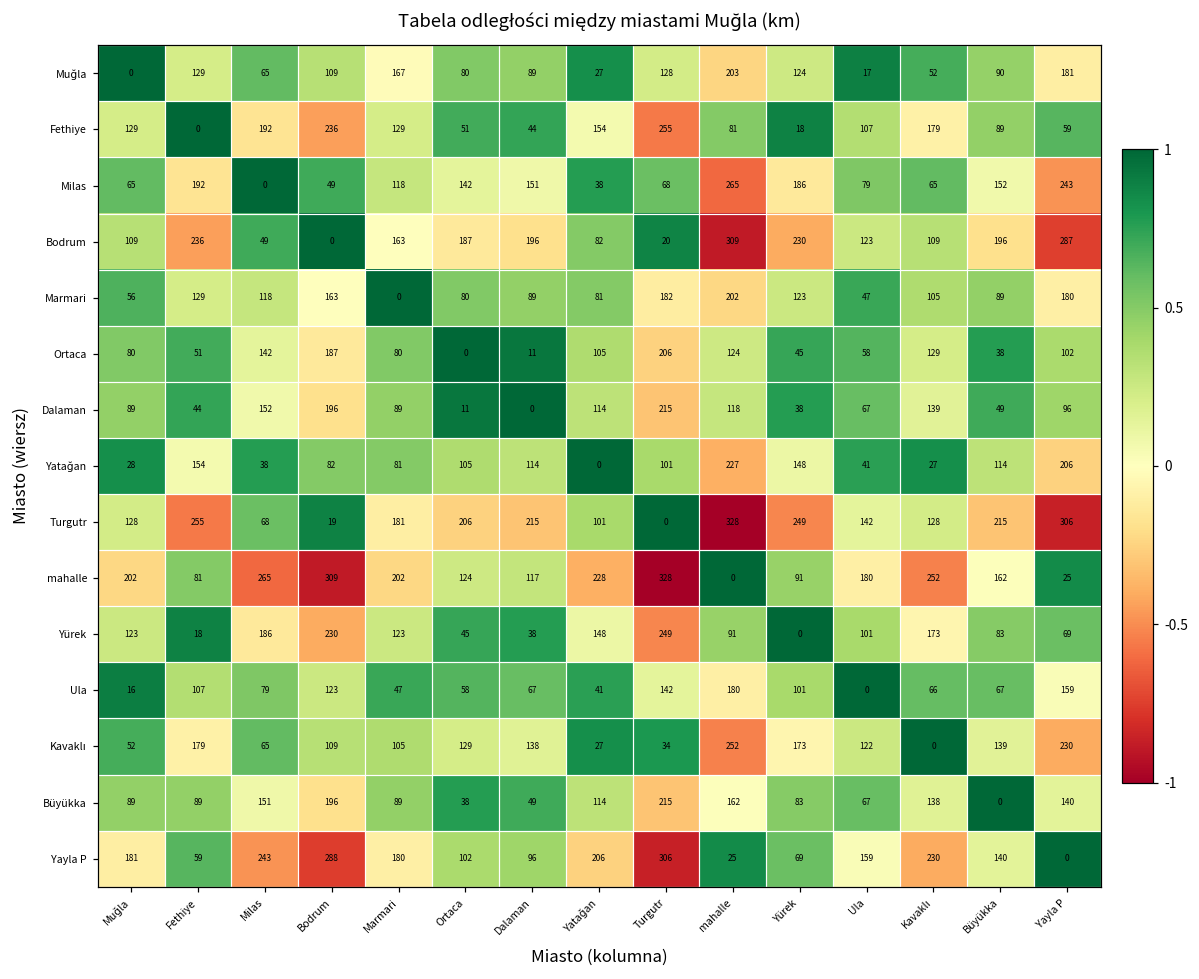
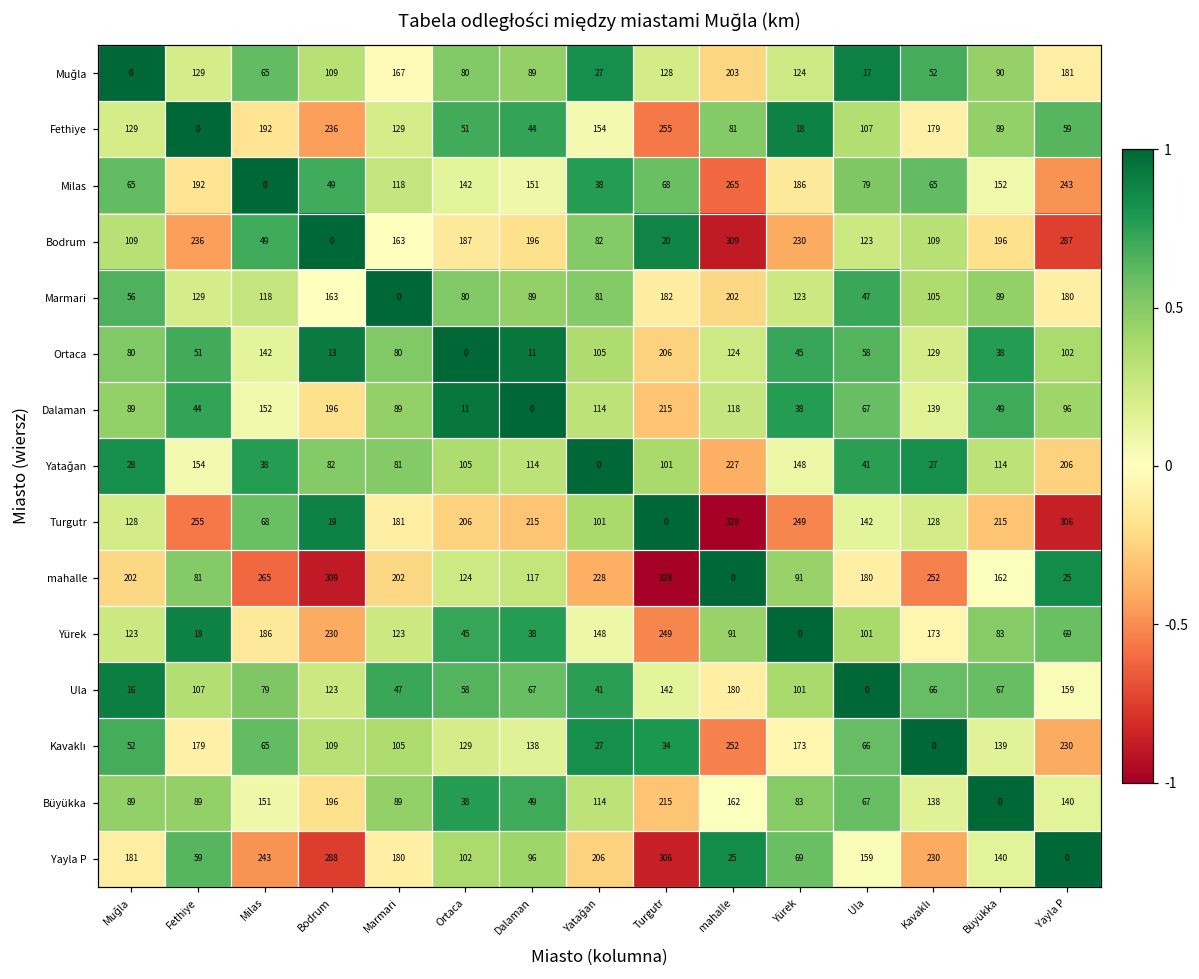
Ortaca, Bodrum: 187 -> 13
Kavaklı, Ula: 122 -> 66
